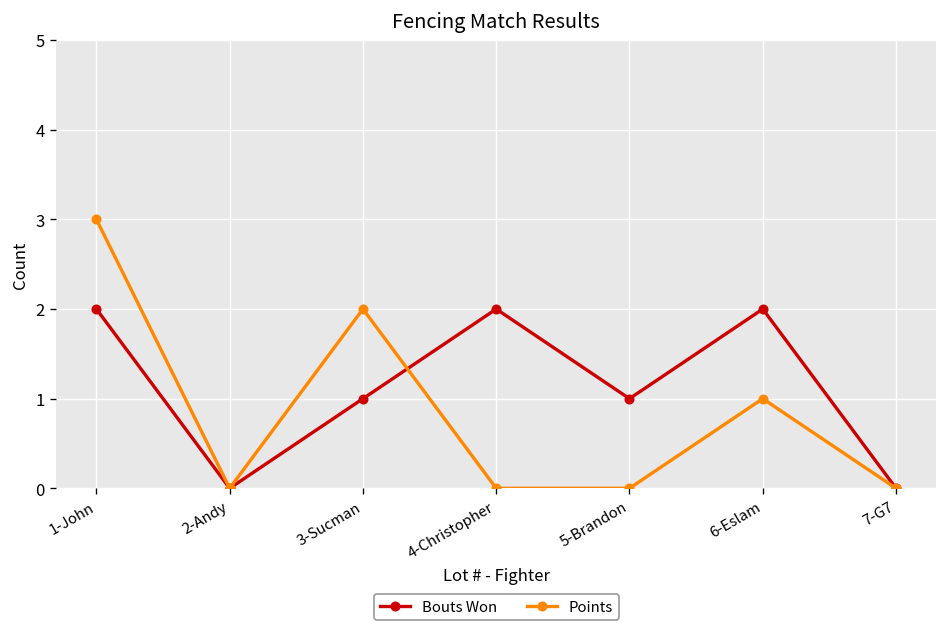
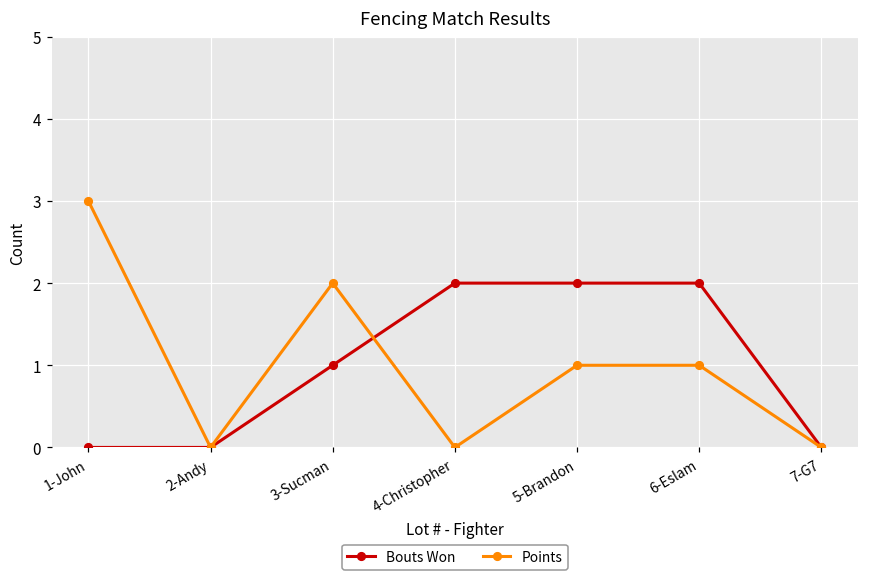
Bouts Won, 1-John: 2 -> 0
Bouts Won, 5-Brandon: 1 -> 2
Points, 5-Brandon: 0 -> 1
